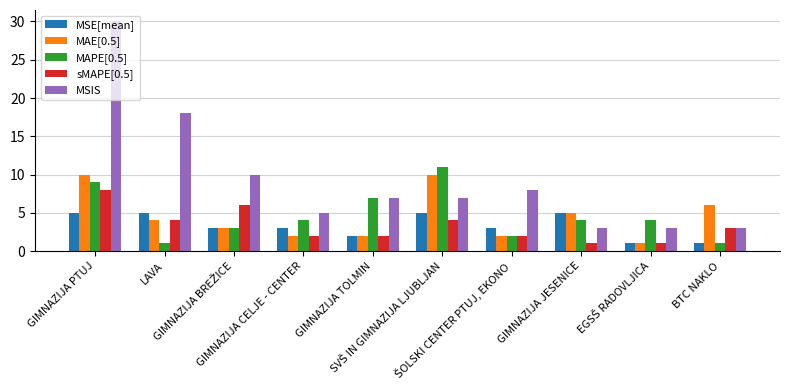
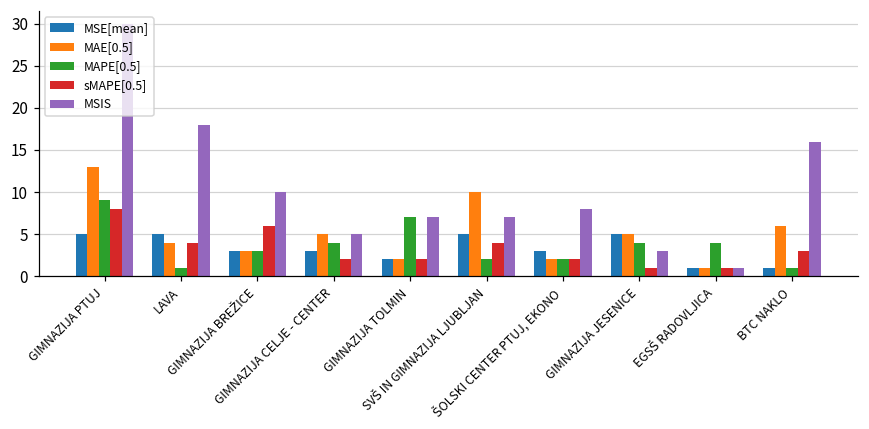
MAE[0.5], GIMNAZIJA PTUJ: 10 -> 13
MAE[0.5], GIMNAZIJA CELJE - CENTER: 2 -> 5
MAPE[0.5], SVŠ IN GIMNAZIJA LJUBLJAN: 11 -> 2
MSIS, EGSŠ RADOVLJICA: 3 -> 1
MSIS, BTC NAKLO: 3 -> 16
